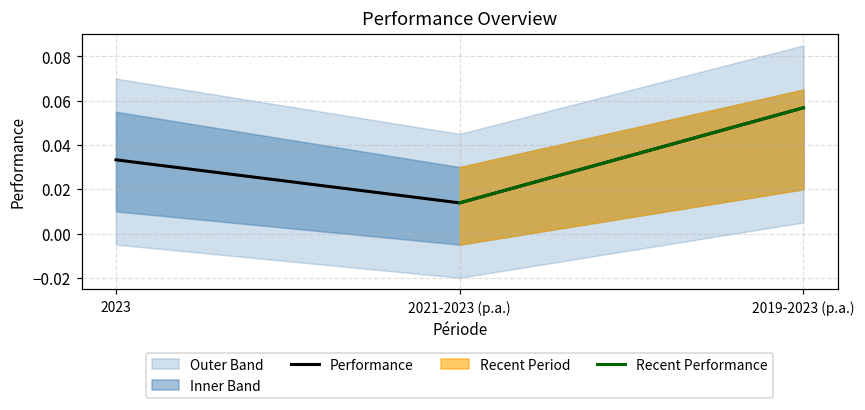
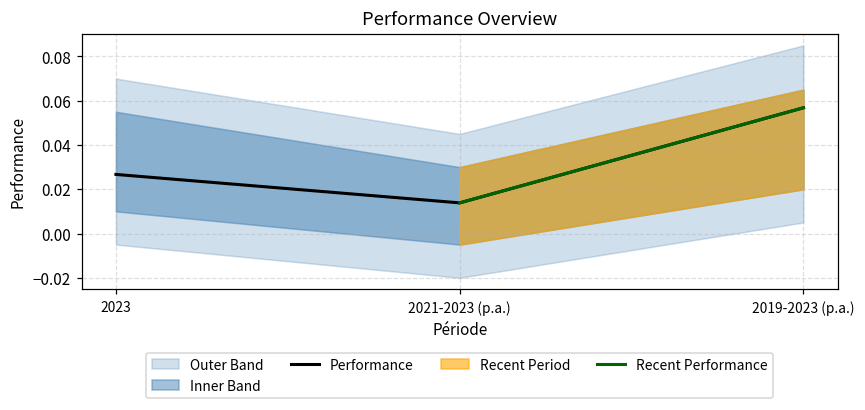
Performance, 2023: 0.033 -> 0.027
